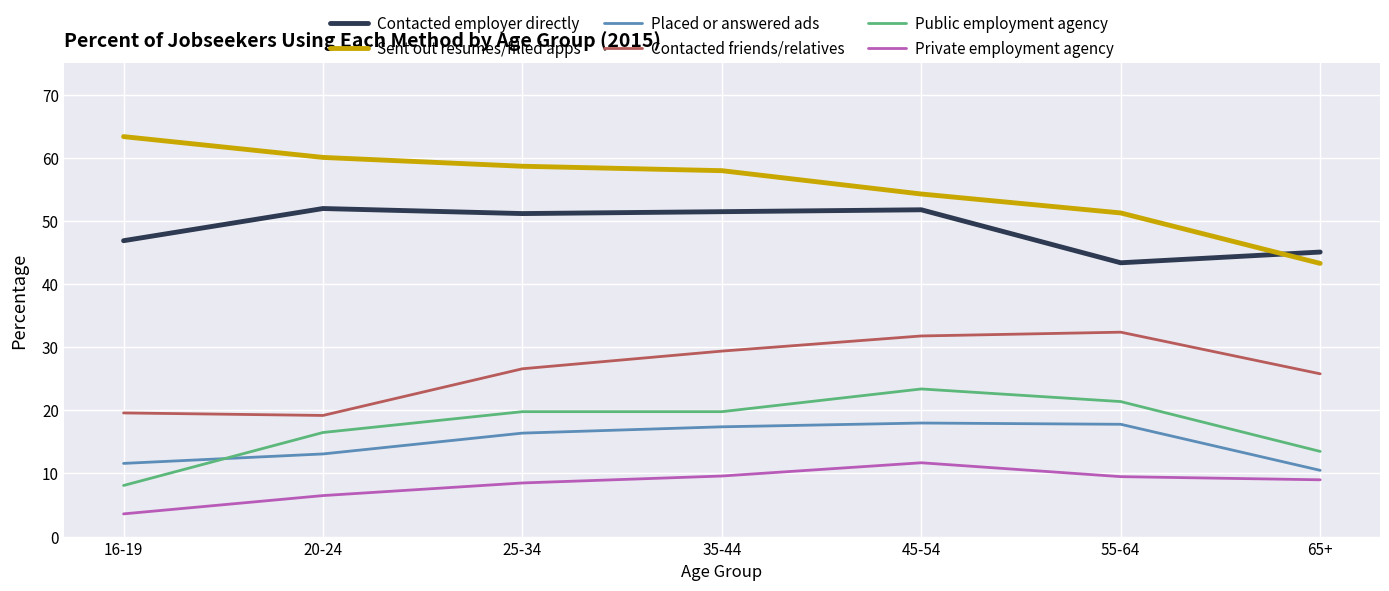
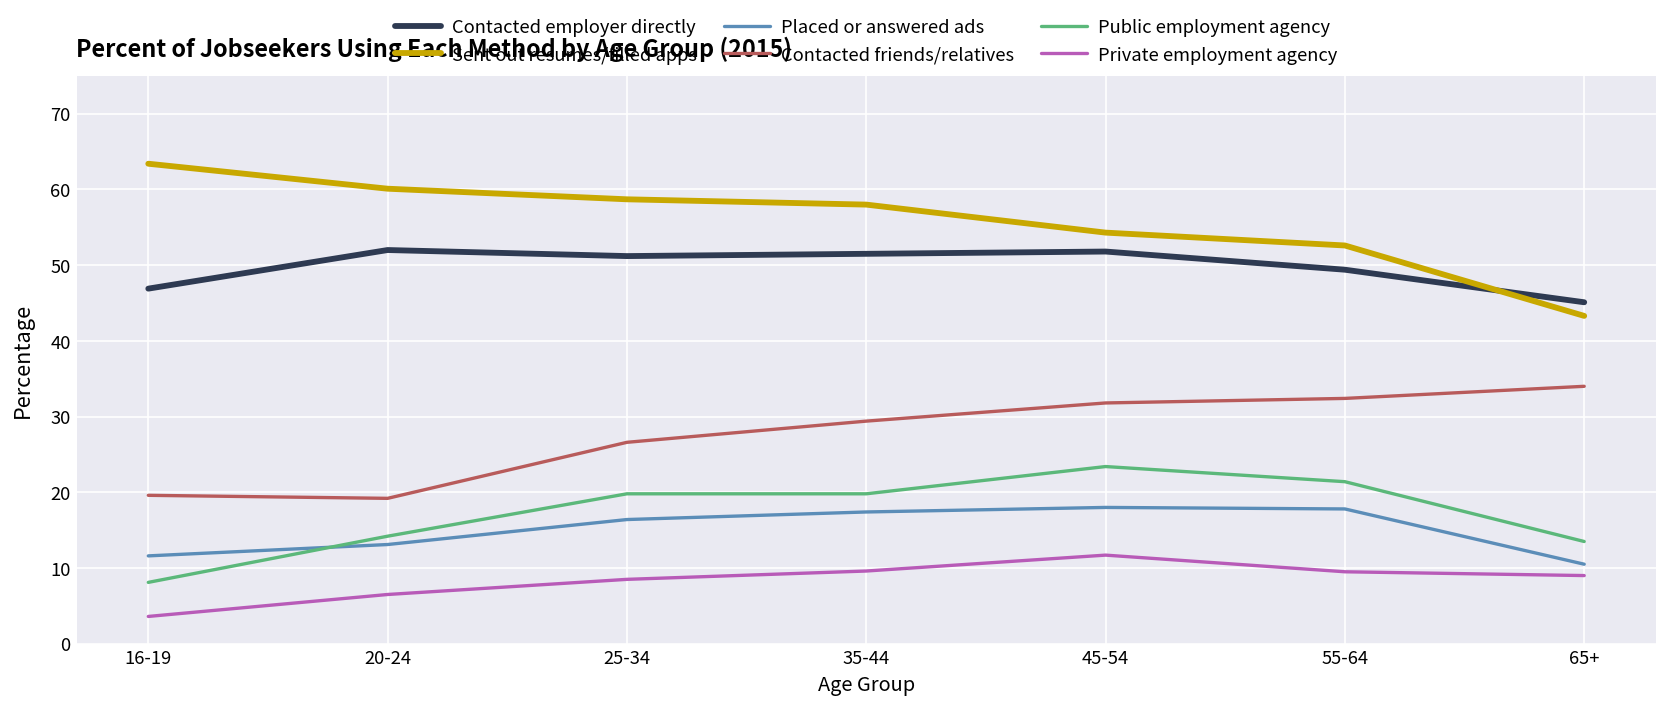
Public employment agency, 20-24: 17 -> 14
Contacted employer directly, 55-64: 43 -> 49
Sent out resumes/filled apps, 55-64: 51 -> 53
Contacted friends/relatives, 65+: 26 -> 34
